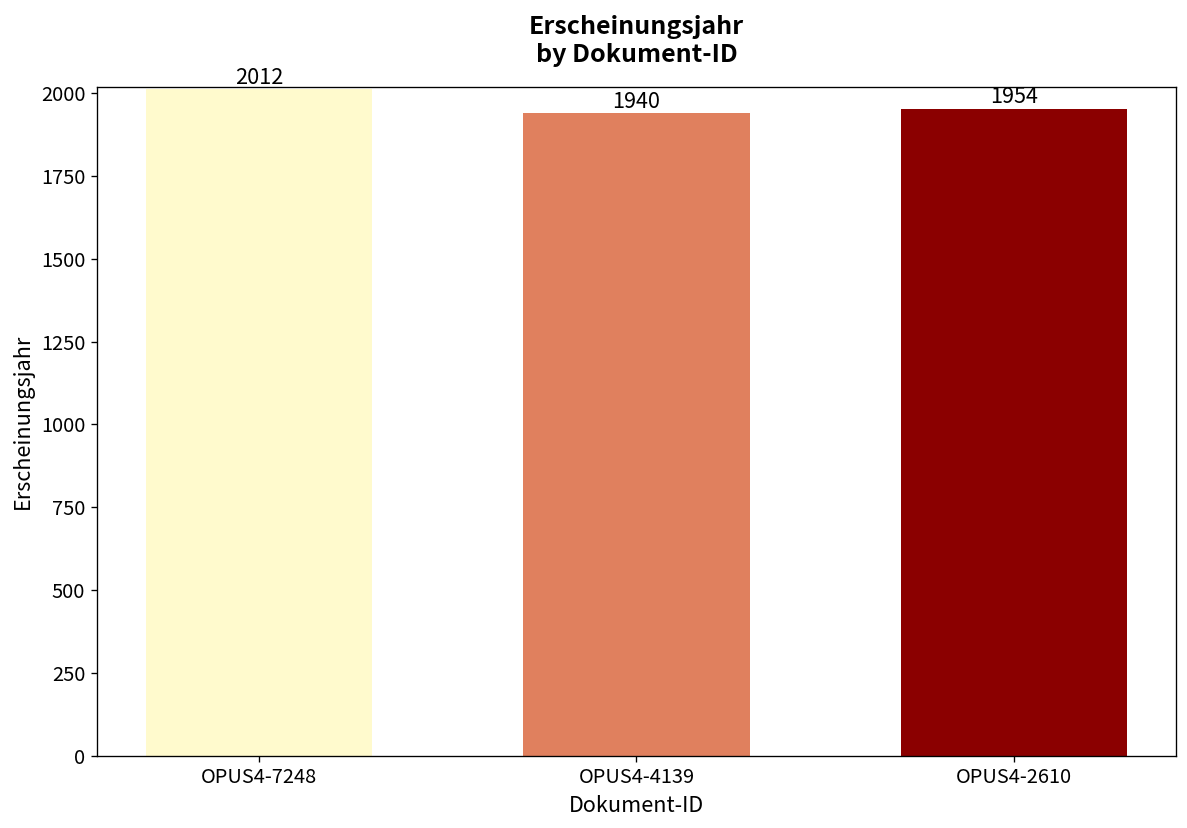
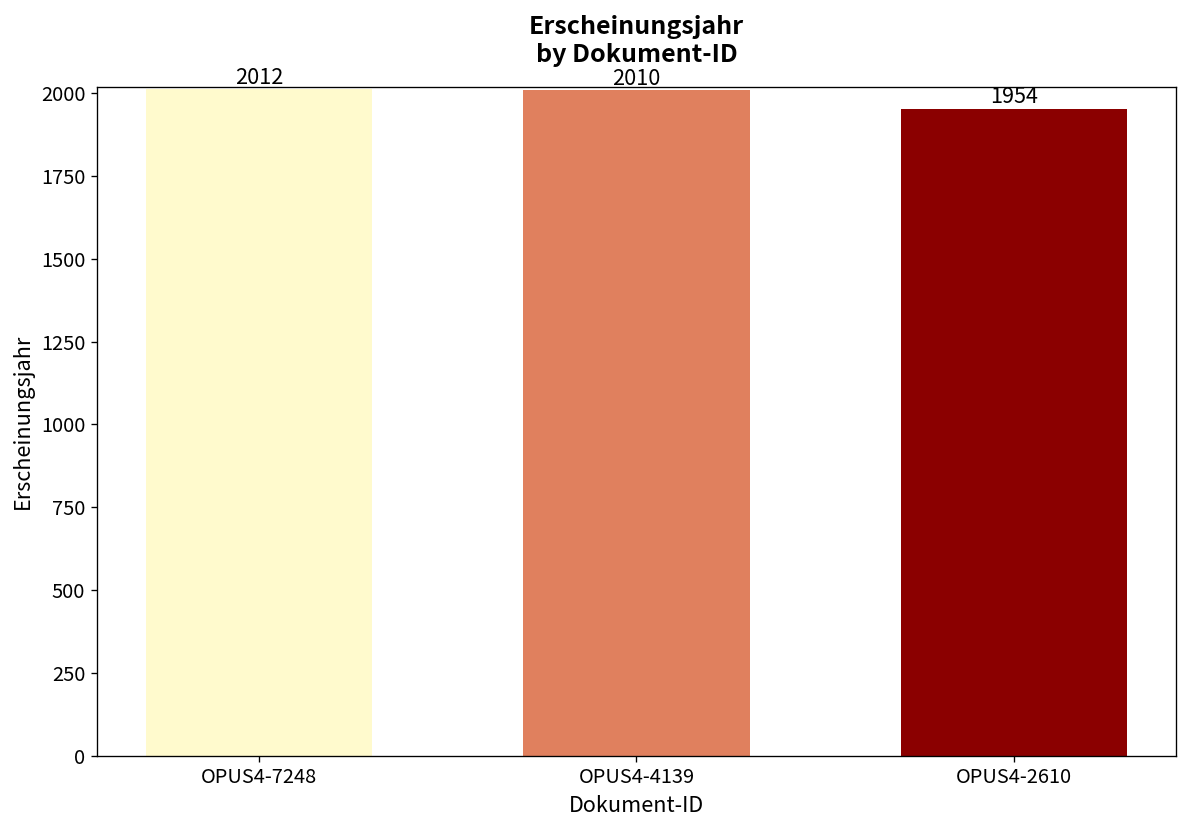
OPUS4-4139: 1940 -> 2010
